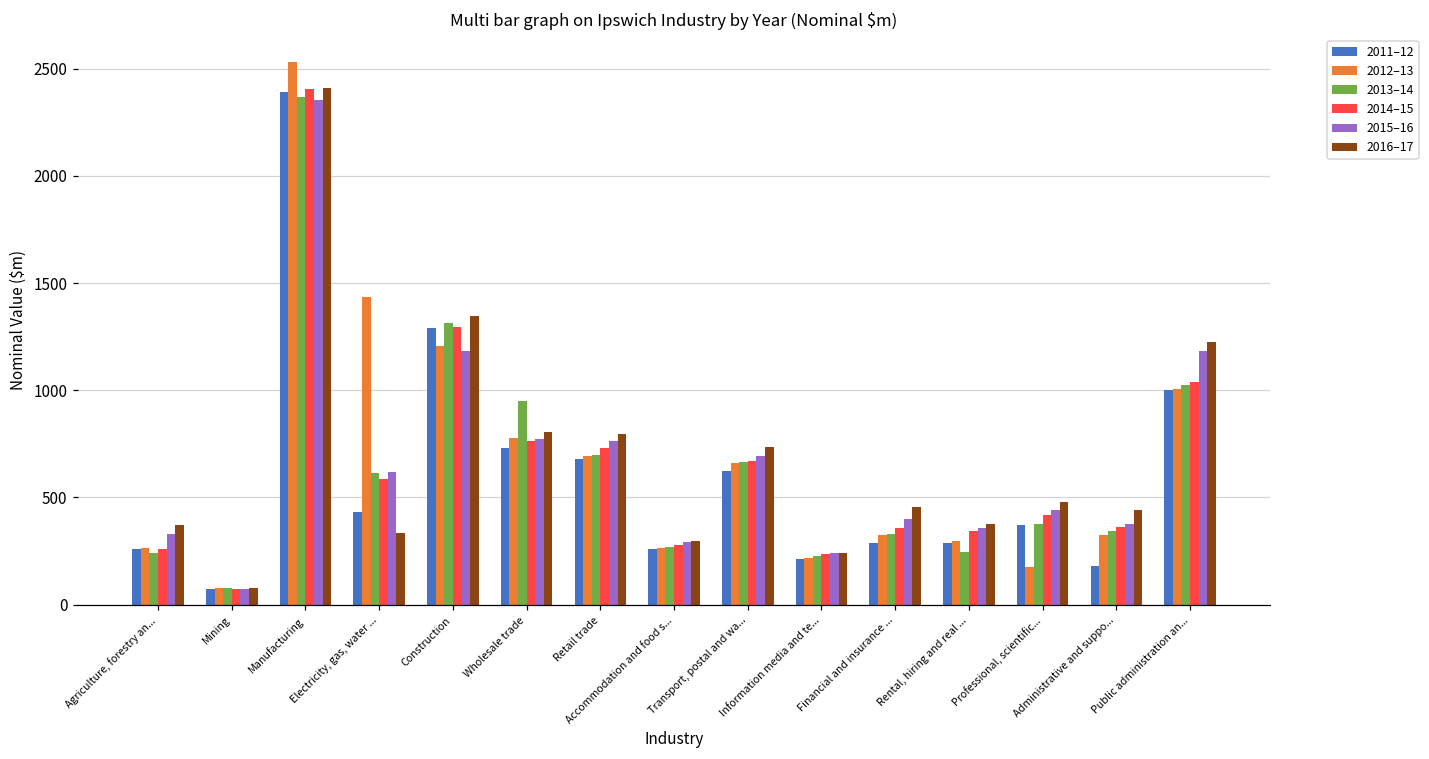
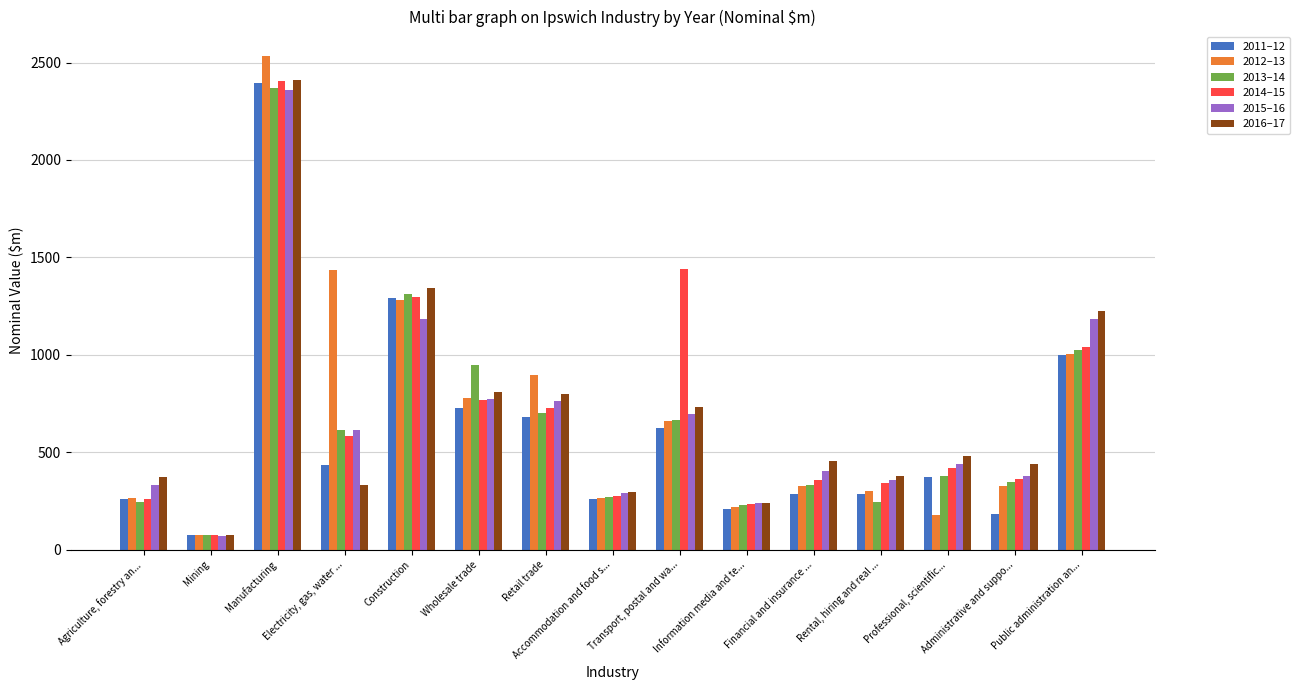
2012–13, Construction: 1210 -> 1280
2012–13, Retail trade: 690 -> 900
2014–15, Transport, postal and wa...: 670 -> 1440
